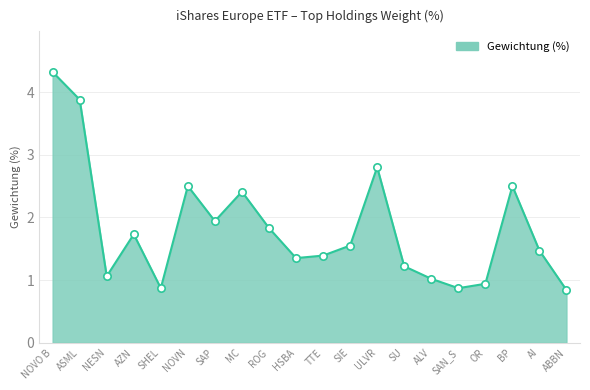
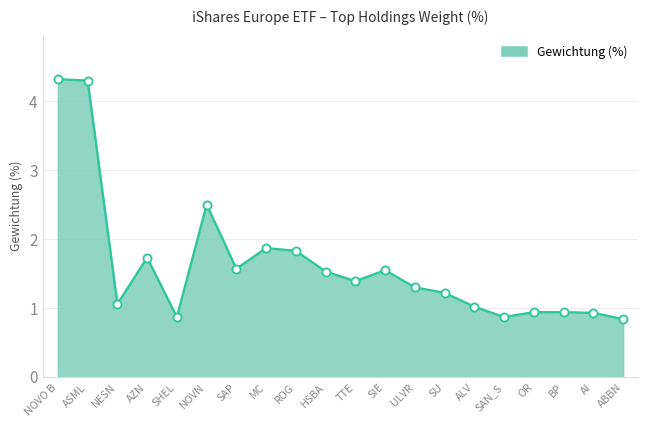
ASML: 3.9 -> 4.3
SAP: 1.9 -> 1.6
MC: 2.4 -> 1.9
HSBA: 1.4 -> 1.5
ULVR: 2.8 -> 1.3
BP: 2.5 -> 0.9
AI: 1.5 -> 0.9
